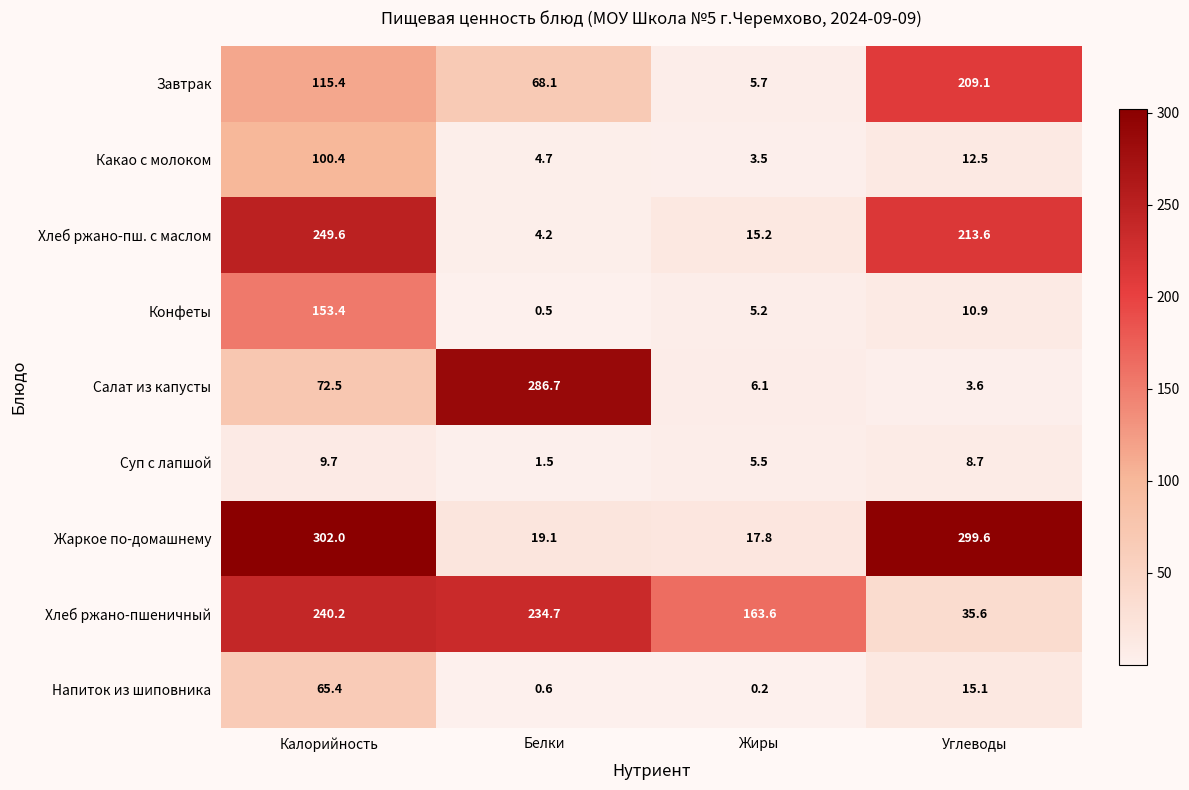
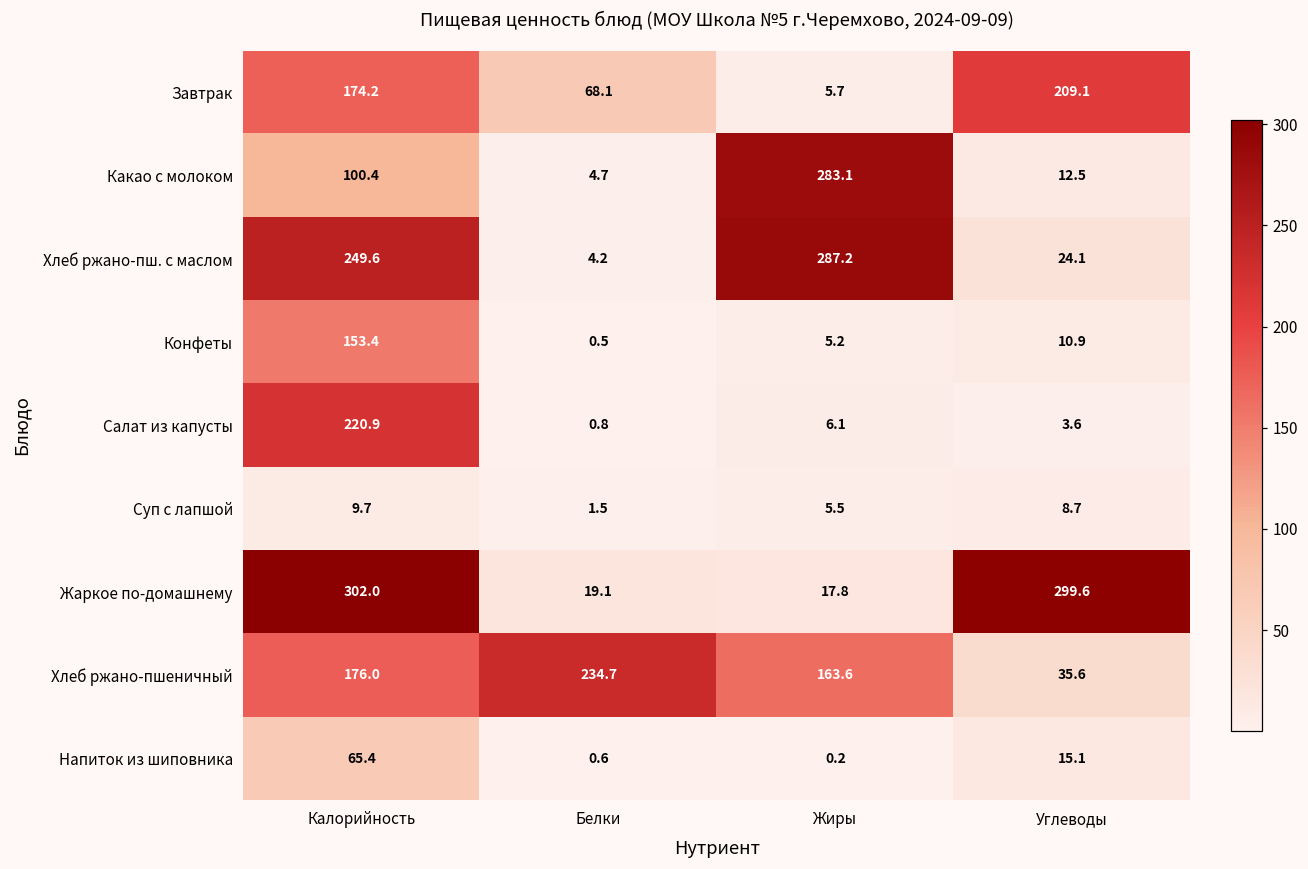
Завтрак, Калорийность: 115.4 -> 174.2
Какао с молоком, Жиры: 3.5 -> 283.1
Хлеб ржано-пш. с маслом, Жиры: 15.2 -> 287.2
Хлеб ржано-пш. с маслом, Углеводы: 213.6 -> 24.1
Салат из капусты, Калорийность: 72.5 -> 220.9
Салат из капусты, Белки: 286.7 -> 0.8
Хлеб ржано-пшеничный, Калорийность: 240.2 -> 176.0
